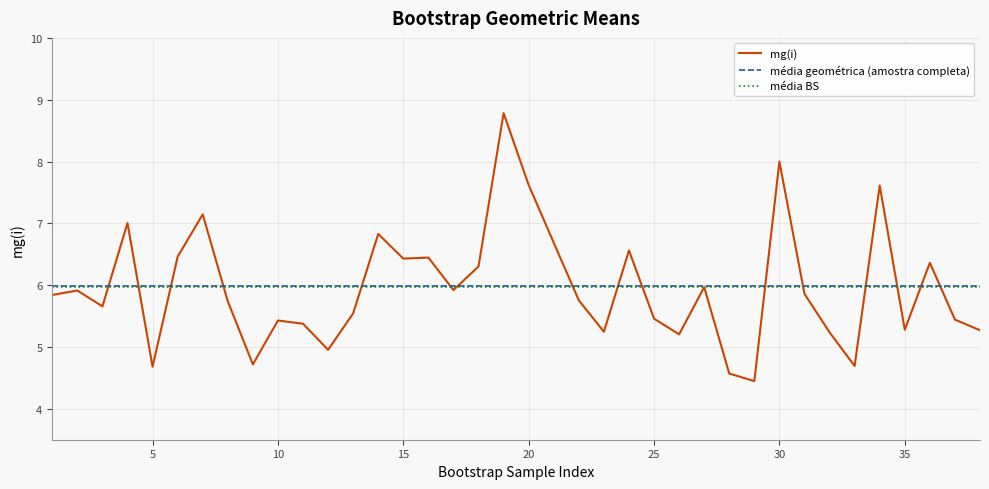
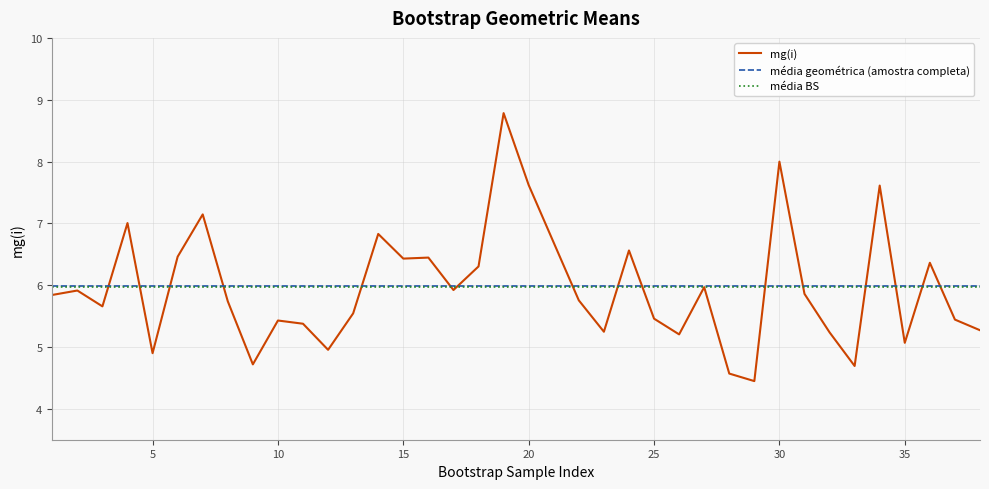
5: 4.7 -> 4.9
35: 5.3 -> 5.1
